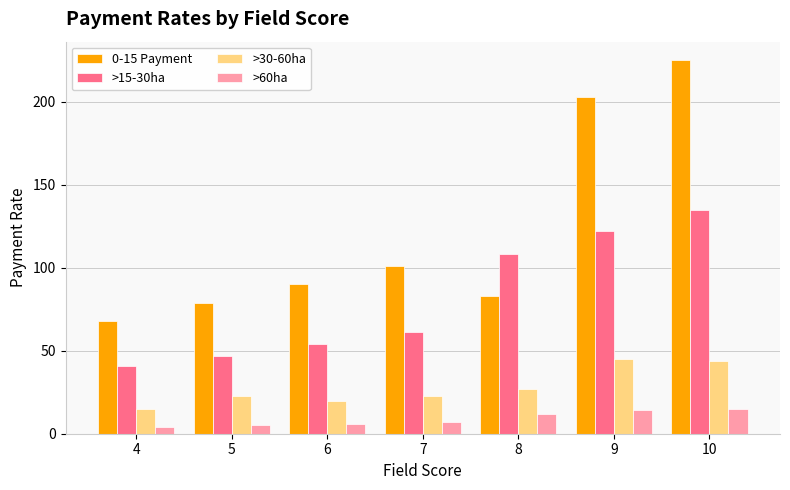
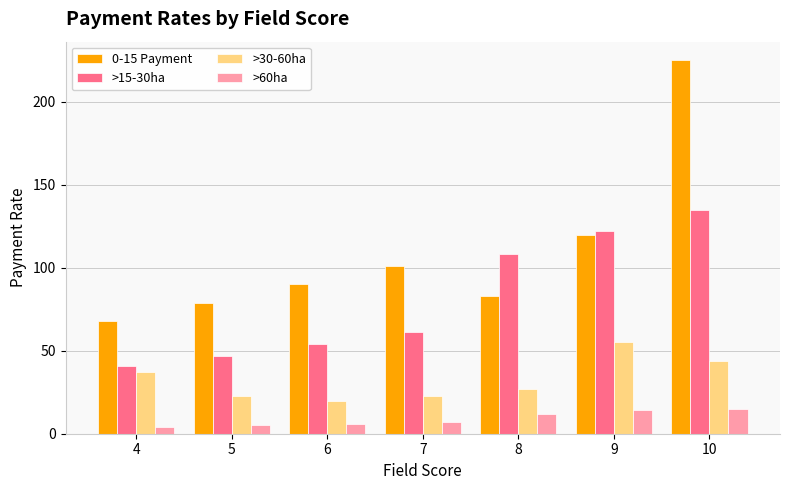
>30-60ha, 4: 15 -> 37
0-15 Payment, 9: 203 -> 120
>30-60ha, 9: 45 -> 55
